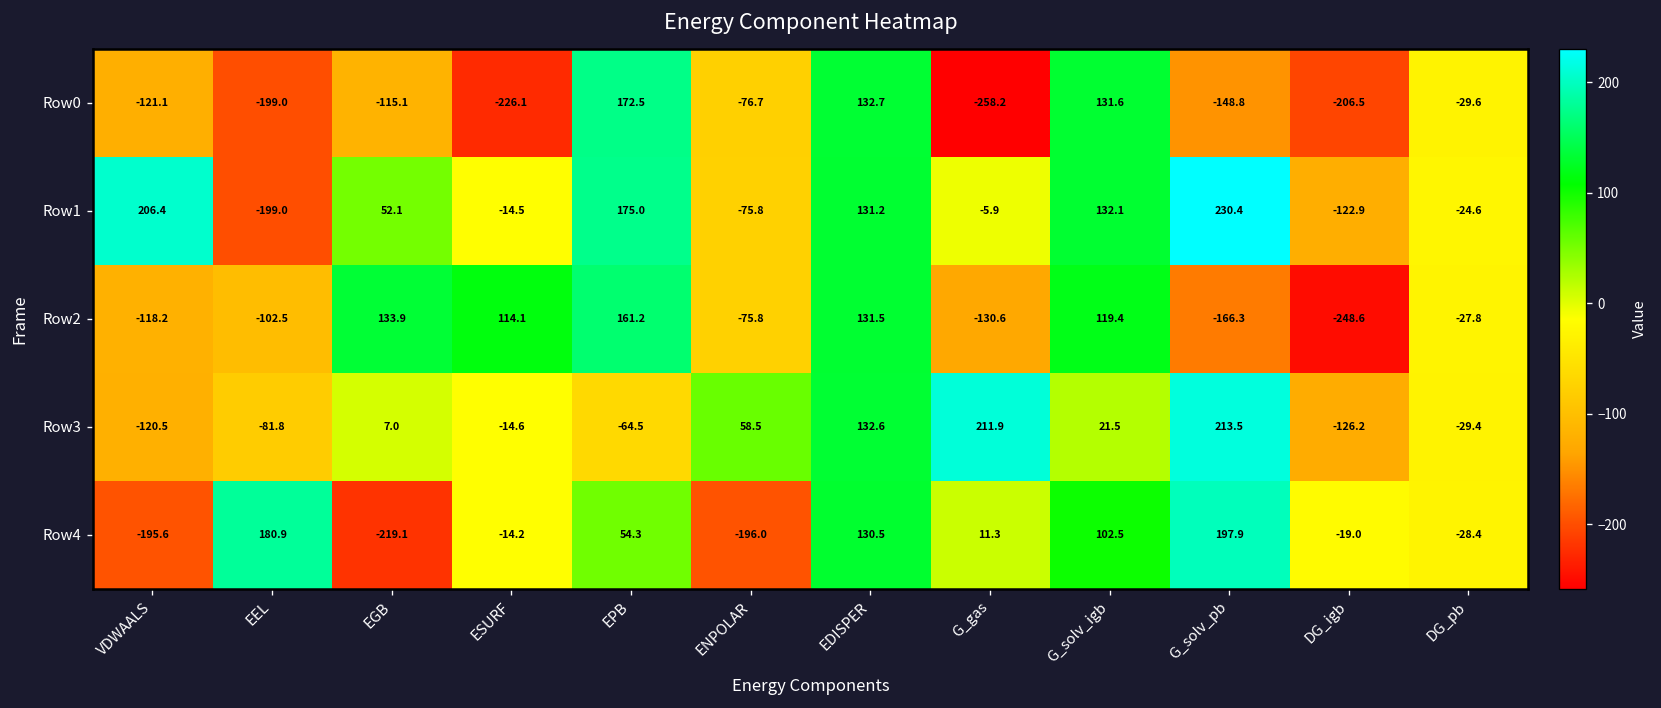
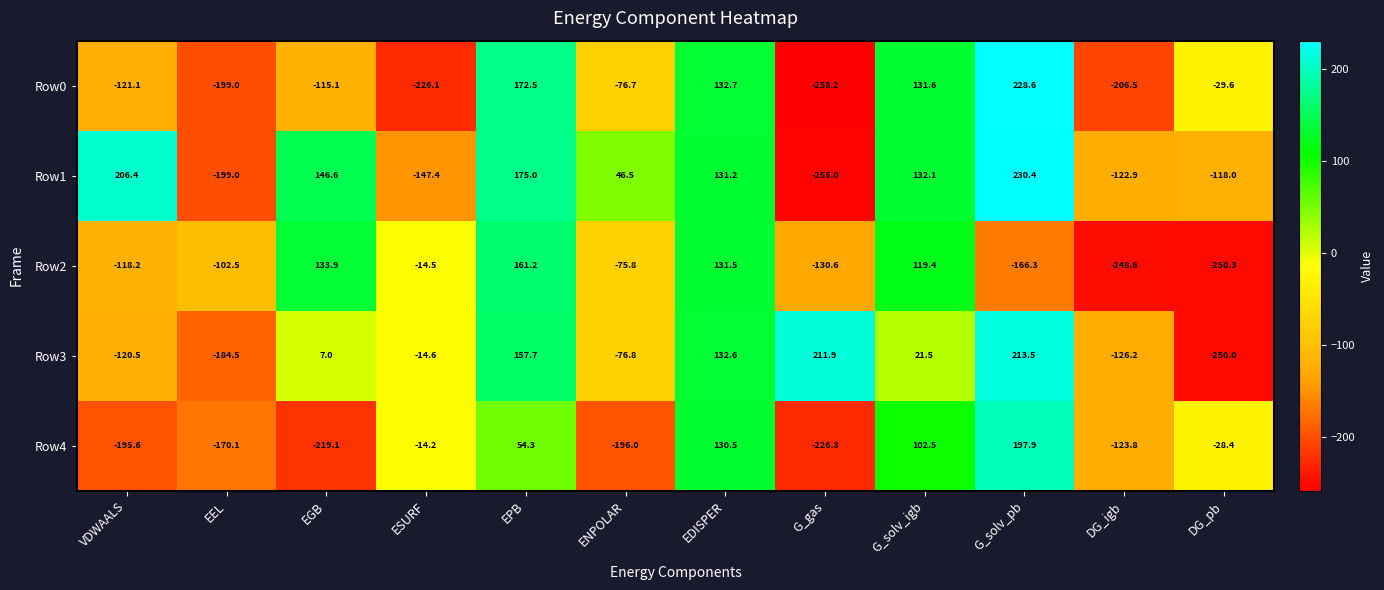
Row0, G_solv_pb: -148.8 -> 228.6
Row1, EGB: 52.1 -> 146.6
Row1, ESURF: -14.5 -> -147.4
Row1, ENPOLAR: -75.8 -> 46.5
Row1, G_gas: -5.9 -> -255.0
Row1, DG_pb: -24.6 -> -118.0
Row2, ESURF: 114.1 -> -14.5
Row2, DG_pb: -27.8 -> -250.3
Row3, EEL: -81.8 -> -184.5
Row3, EPB: -64.5 -> 157.7
Row3, ENPOLAR: 58.5 -> -76.8
Row3, DG_pb: -29.4 -> -250.0
Row4, EEL: 180.9 -> -170.1
Row4, G_gas: 11.3 -> -226.3
Row4, DG_igb: -19.0 -> -123.8
